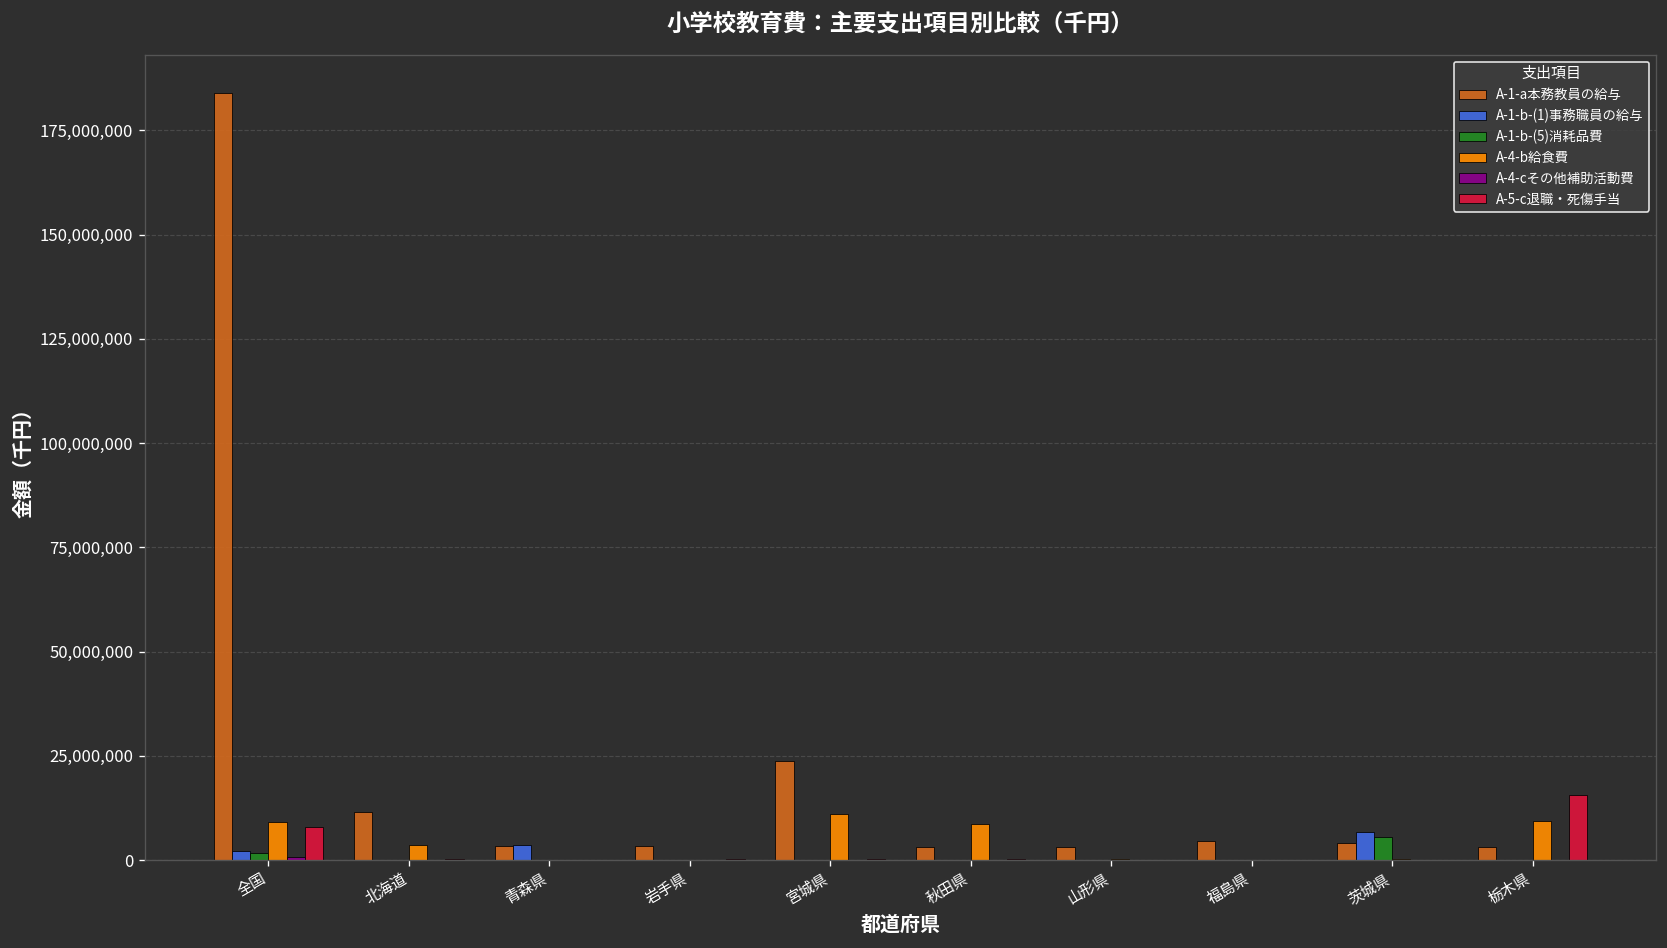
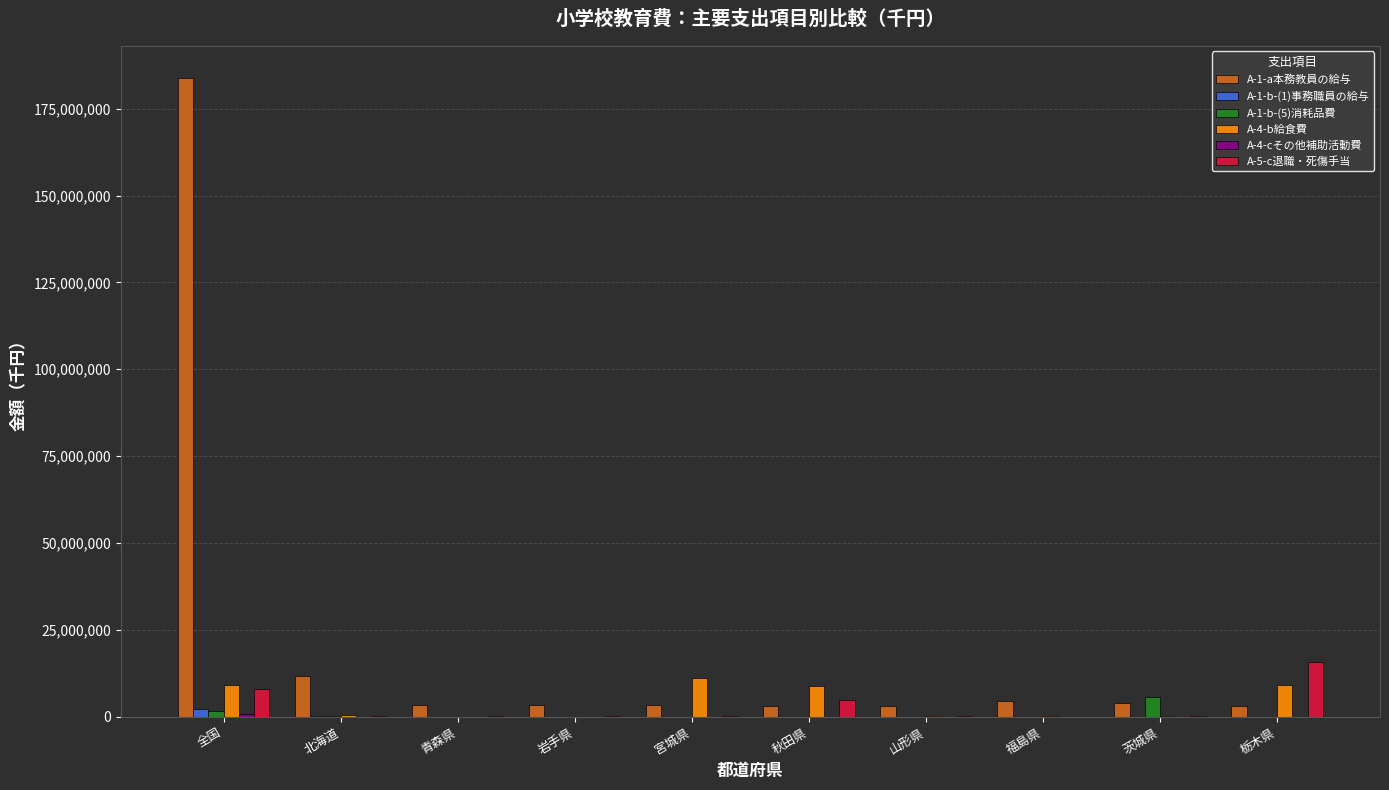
A-4-b給食費, 北海道: 4,000,000 -> 0
A-1-b-(1)事務職員の給与, 青森県: 4,000,000 -> 0
A-1-a本務教員の給与, 宮城県: 24,000,000 -> 3,000,000
A-5-c退職・死傷手当, 秋田県: 0 -> 5,000,000
A-1-b-(1)事務職員の給与, 茨城県: 7,000,000 -> 0
